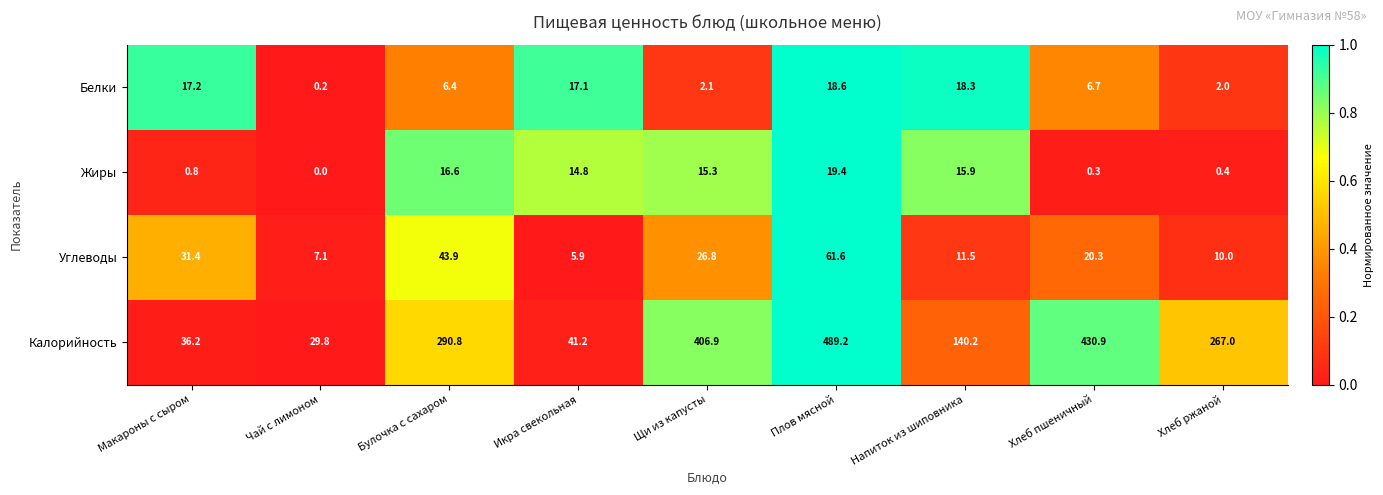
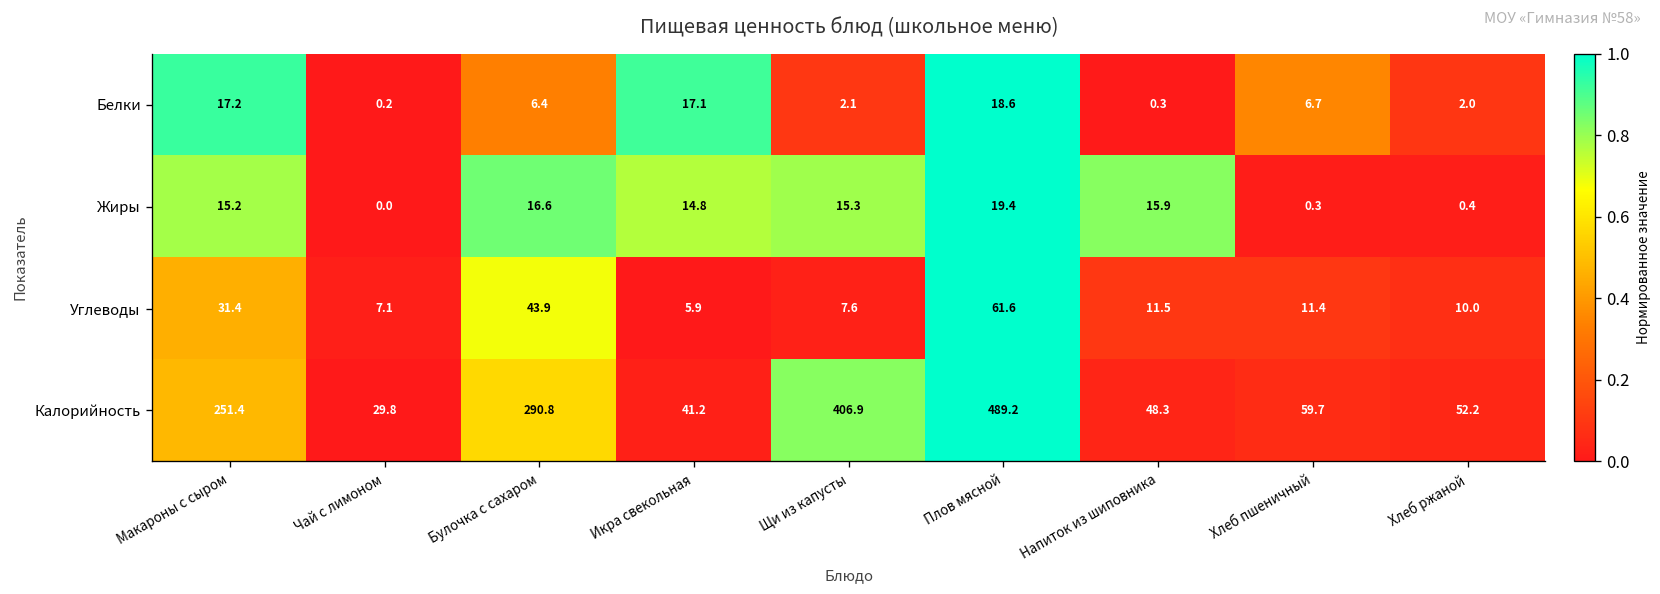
Белки, Напиток из шиповника: 18.3 -> 0.3
Жиры, Макароны с сыром: 0.8 -> 15.2
Углеводы, Щи из капусты: 26.8 -> 7.6
Углеводы, Хлеб пшеничный: 20.3 -> 11.4
Калорийность, Макароны с сыром: 36.2 -> 251.4
Калорийность, Напиток из шиповника: 140.2 -> 48.3
Калорийность, Хлеб пшеничный: 430.9 -> 59.7
Калорийность, Хлеб ржаной: 267.0 -> 52.2
